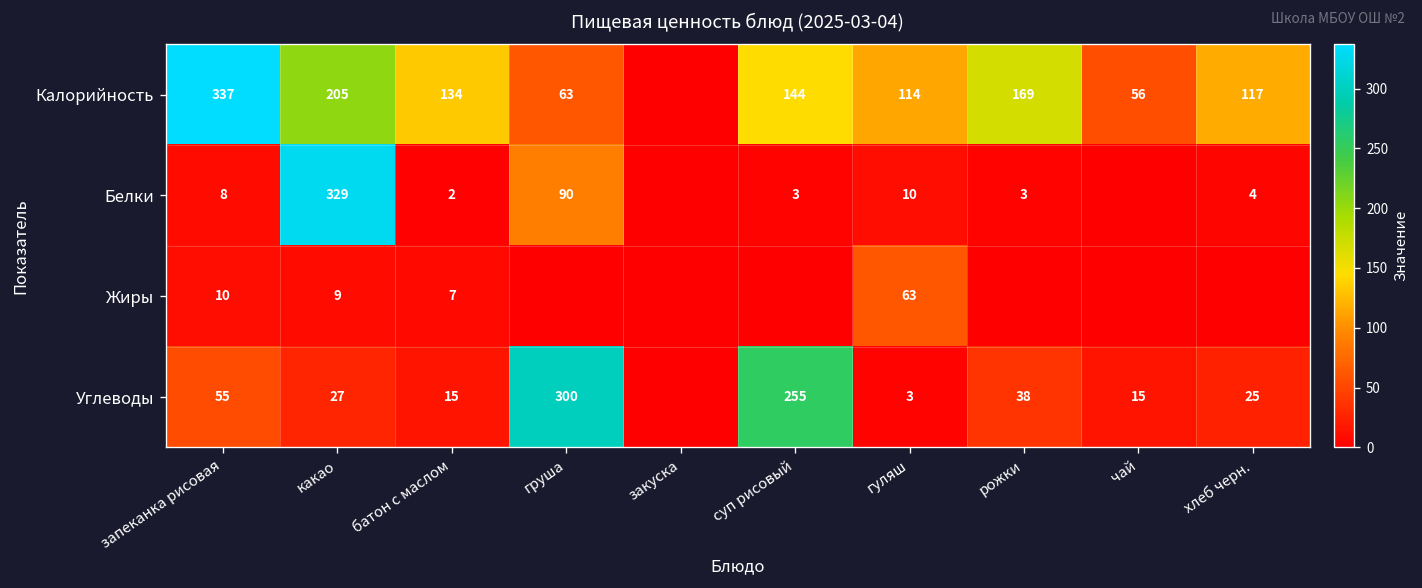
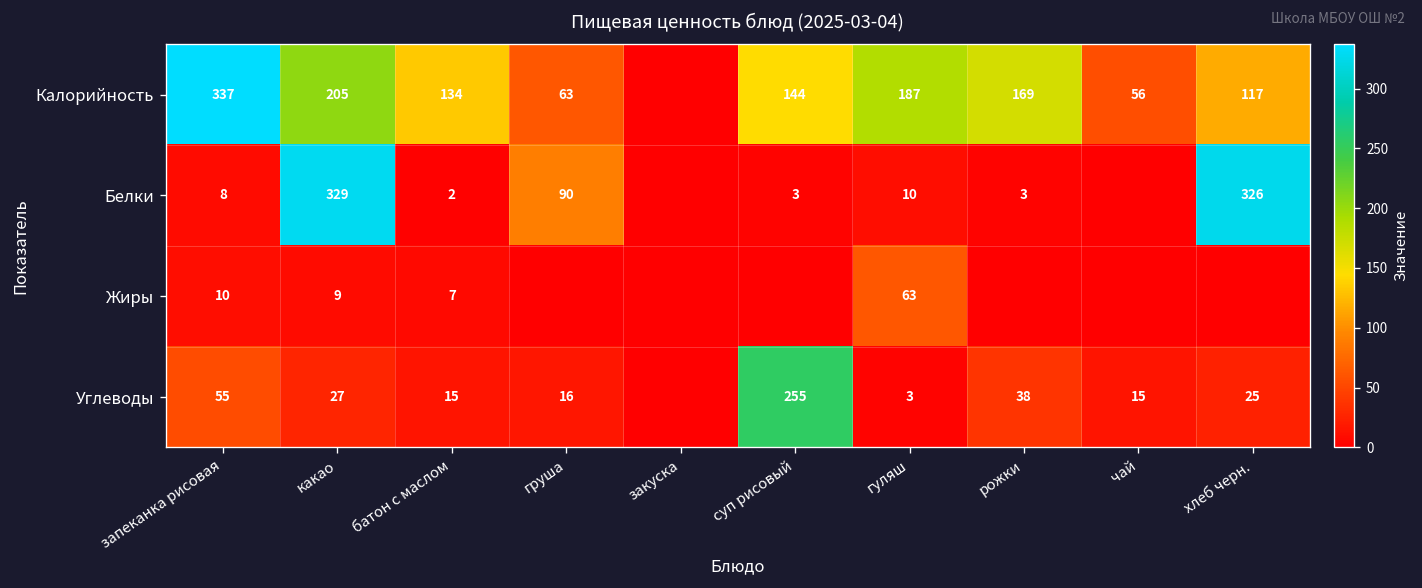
Калорийность, гуляш: 114 -> 187
Белки, хлеб черн.: 4 -> 326
Углеводы, груша: 300 -> 16
